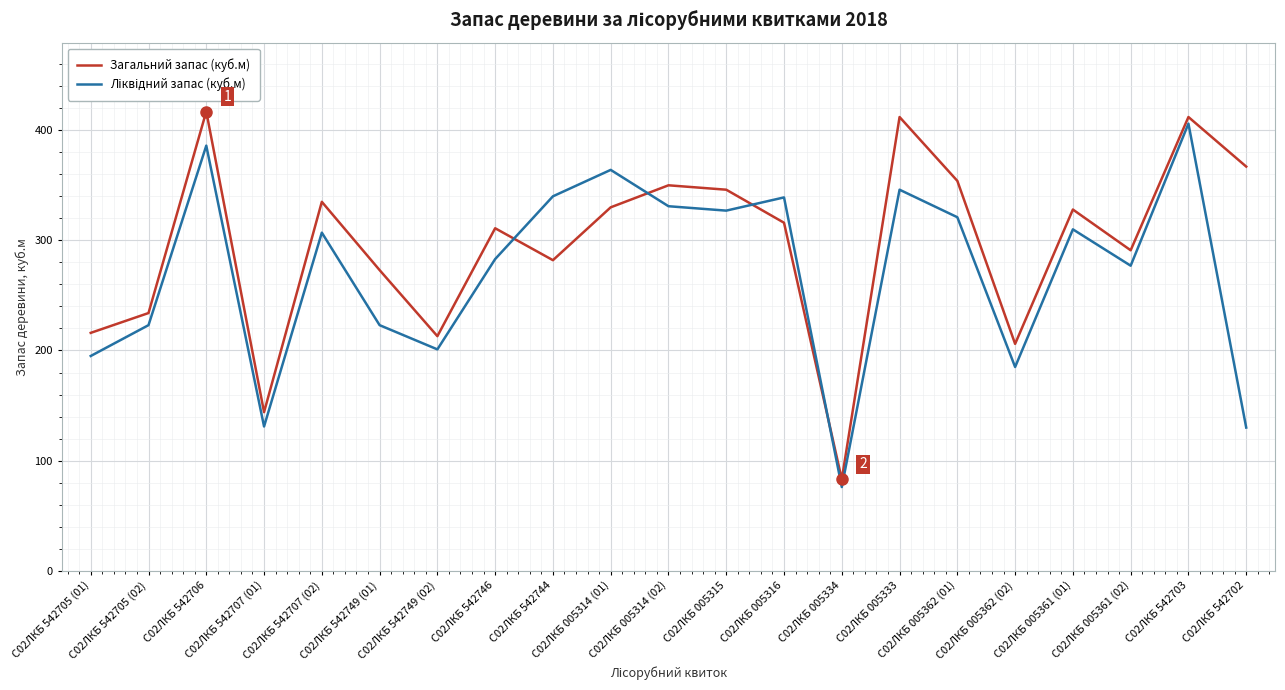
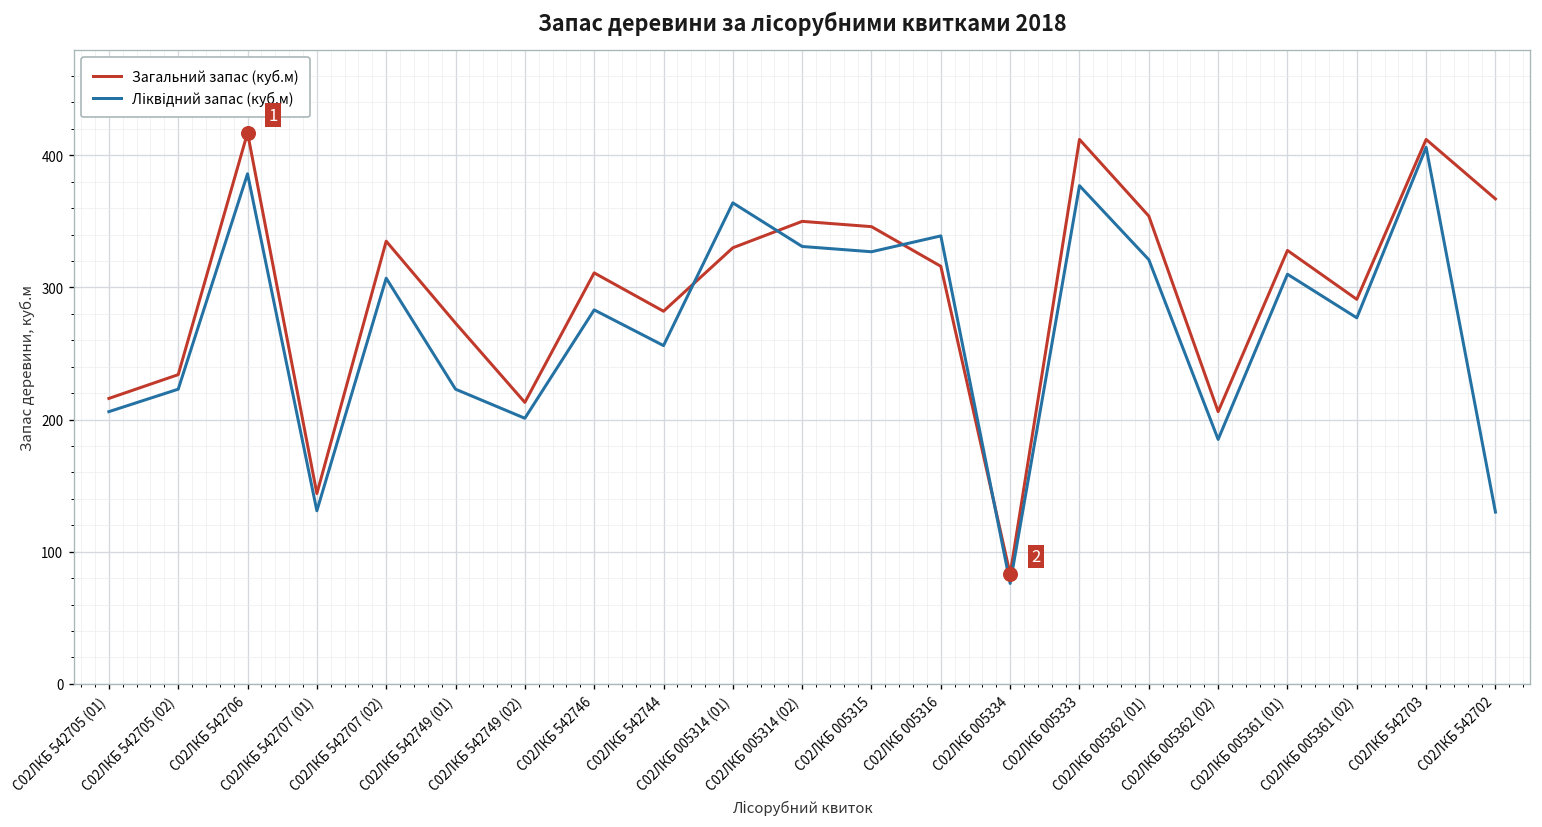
Ліквідний запас (куб.м), С02ЛКБ 542705 (01): 195 -> 206
Ліквідний запас (куб.м), С02ЛКБ 542744: 340 -> 256
Ліквідний запас (куб.м), С02ЛКБ 005333: 346 -> 377
